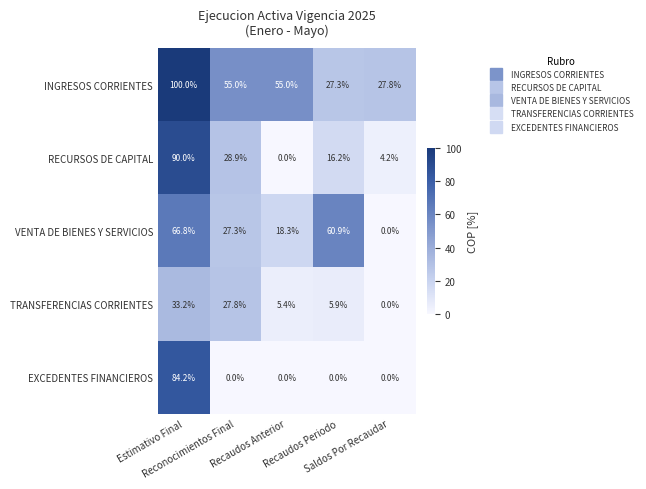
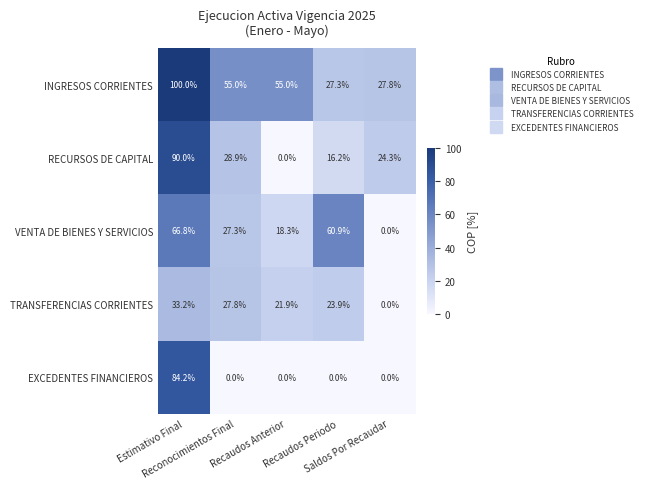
RECURSOS DE CAPITAL, Saldos Por Recaudar: 4.2% -> 24.3%
TRANSFERENCIAS CORRIENTES, Recaudos Anterior: 5.4% -> 21.9%
TRANSFERENCIAS CORRIENTES, Recaudos Periodo: 5.9% -> 23.9%
